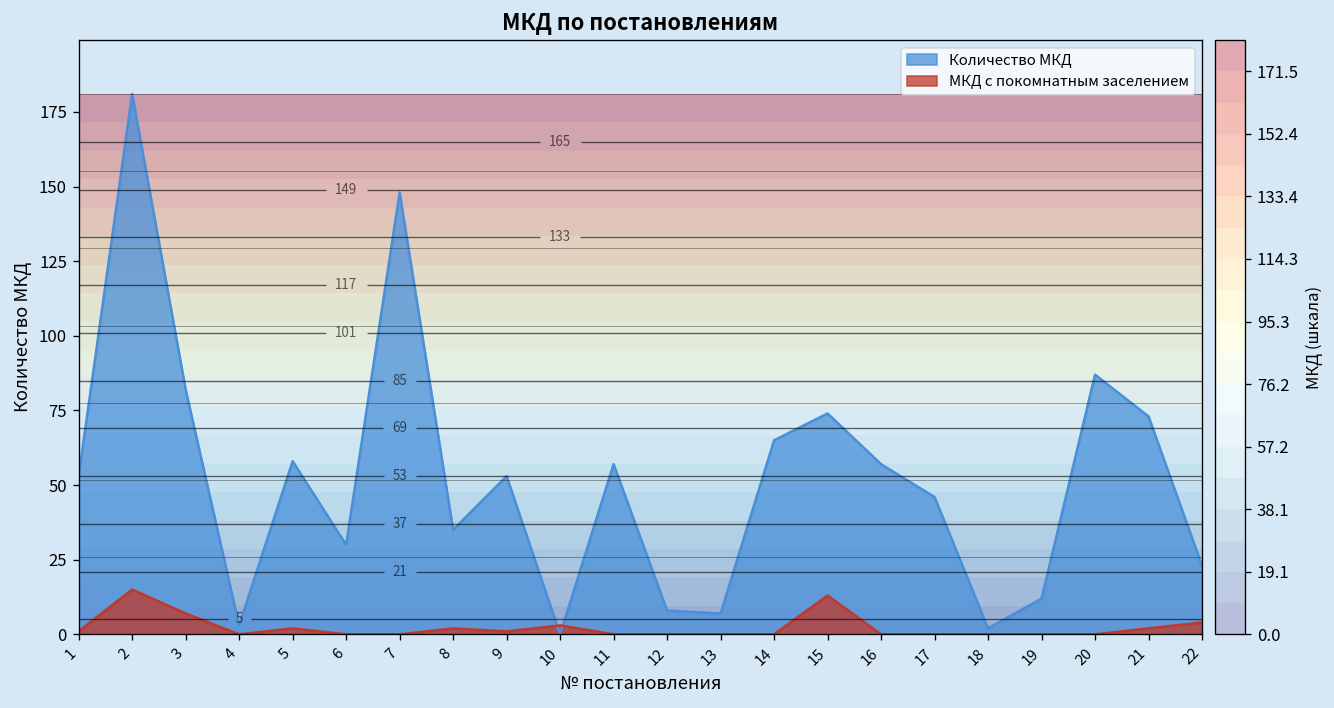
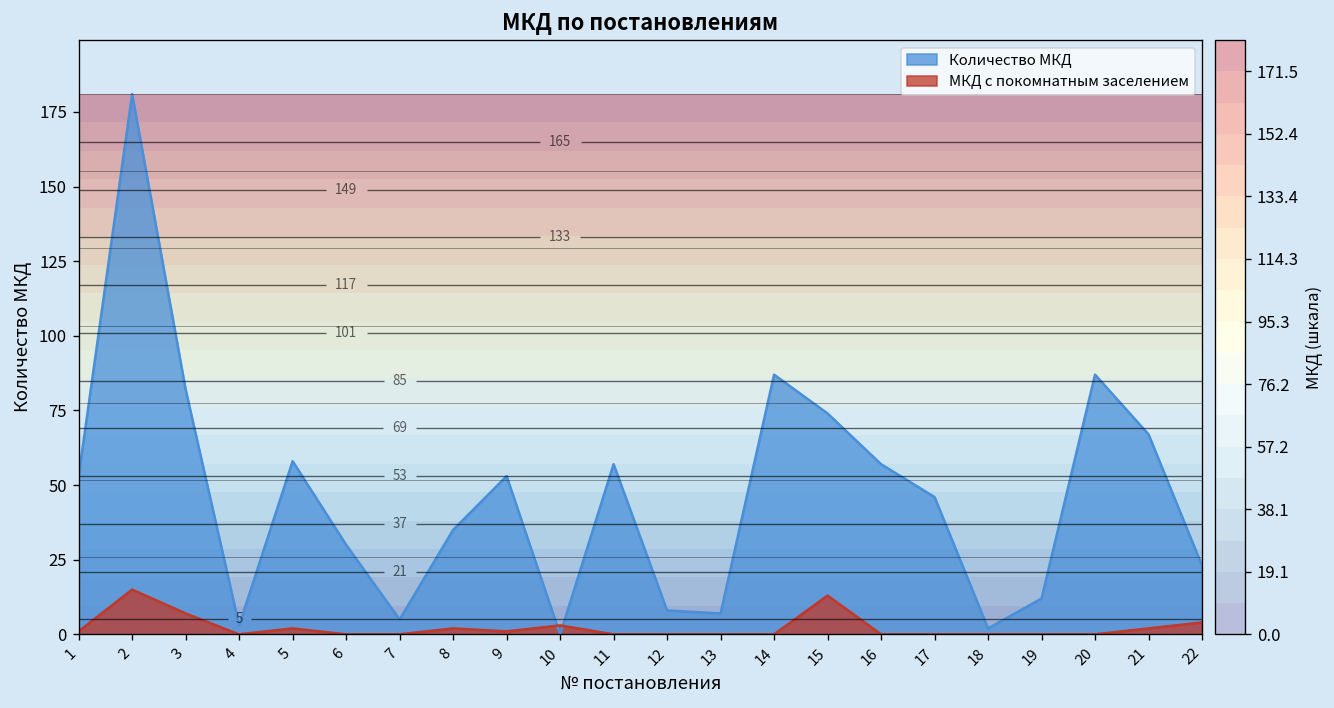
Количество МКД, 7: 148 -> 5
Количество МКД, 14: 65 -> 87
Количество МКД, 21: 73 -> 67
